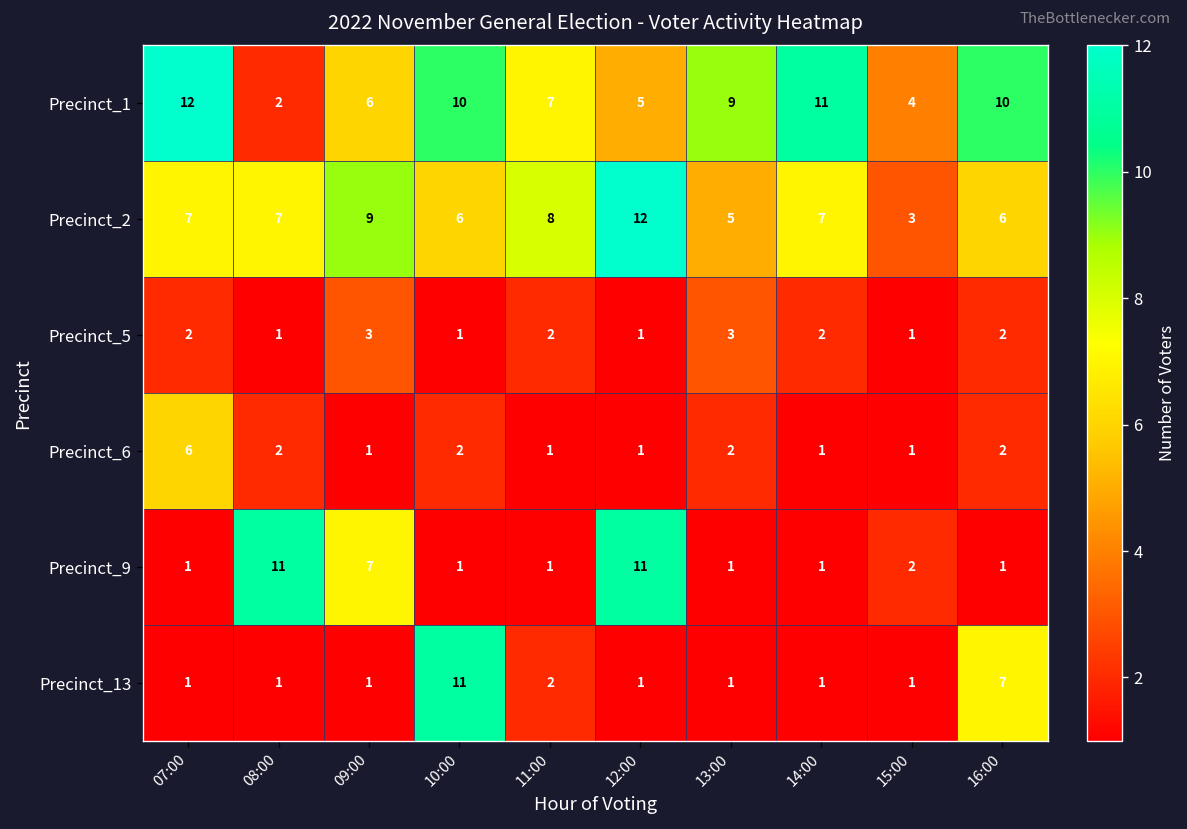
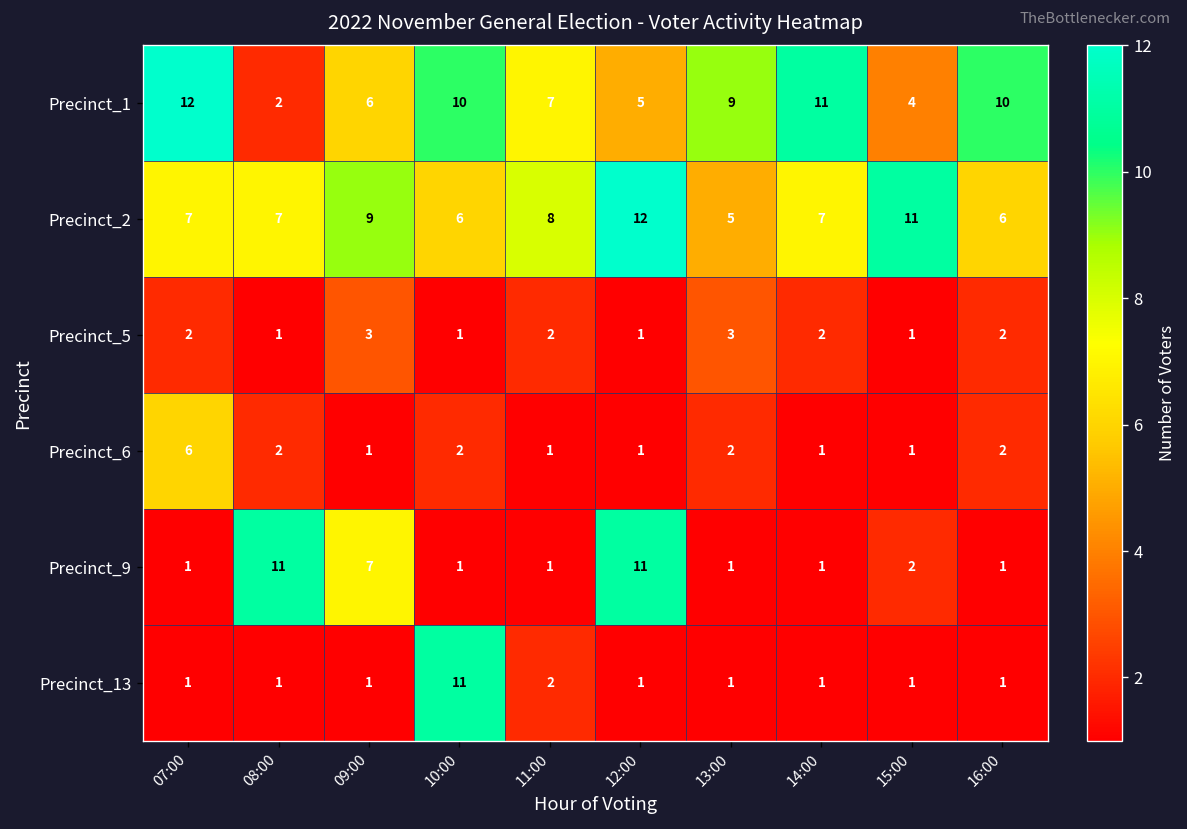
Precinct_2, 15:00: 3 -> 11
Precinct_13, 16:00: 7 -> 1
